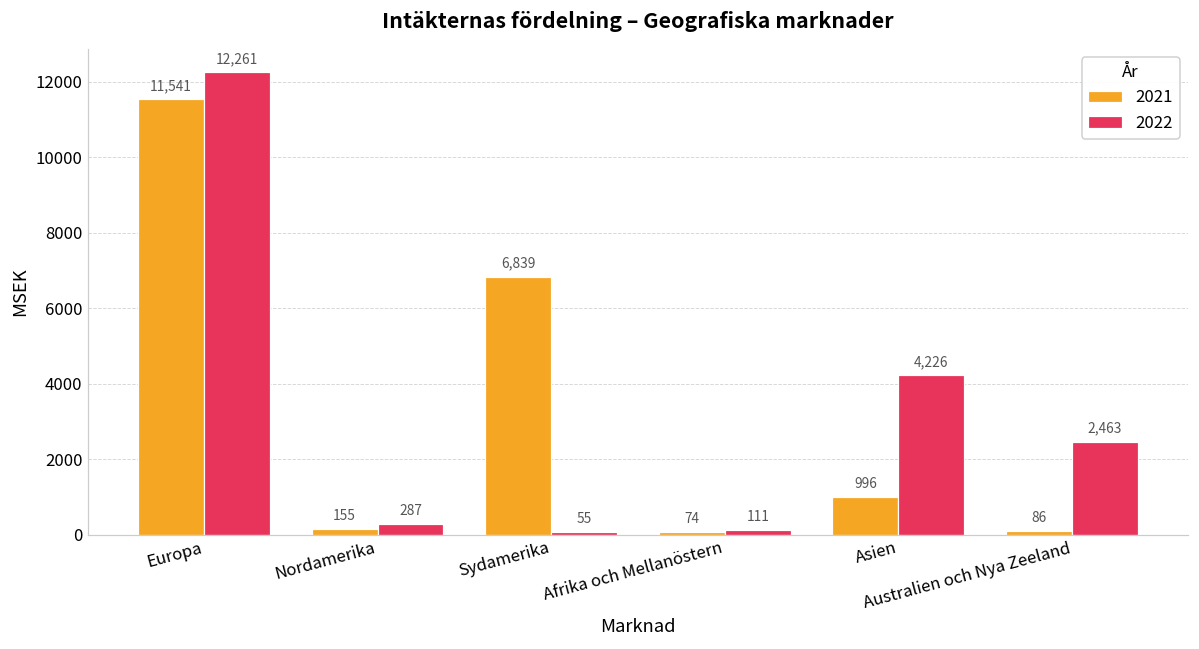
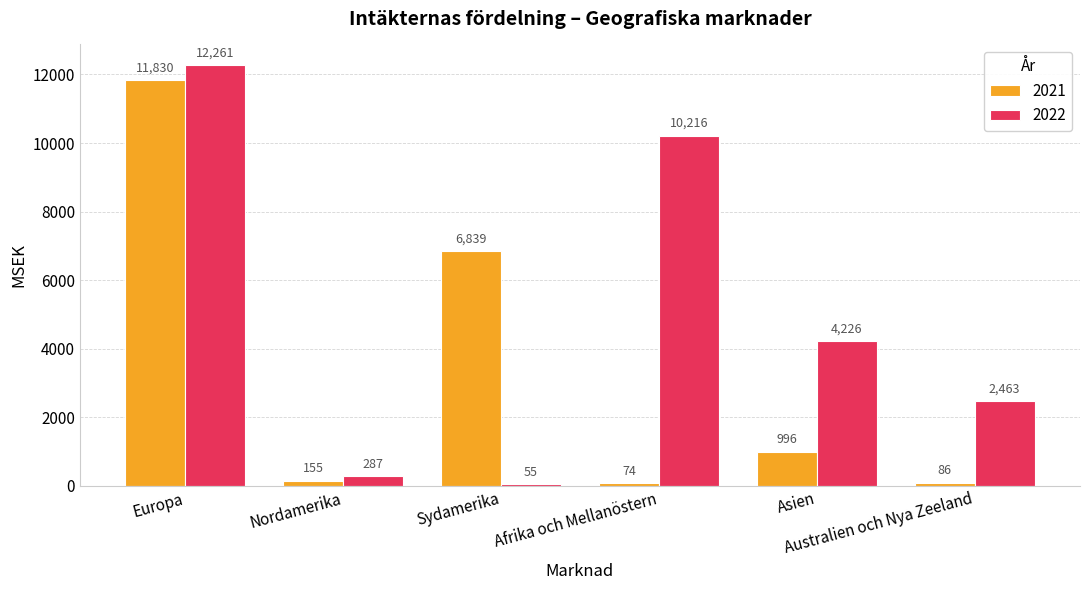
2021, Europa: 11,541 -> 11,830
2022, Afrika och Mellanöstern: 111 -> 10,216
